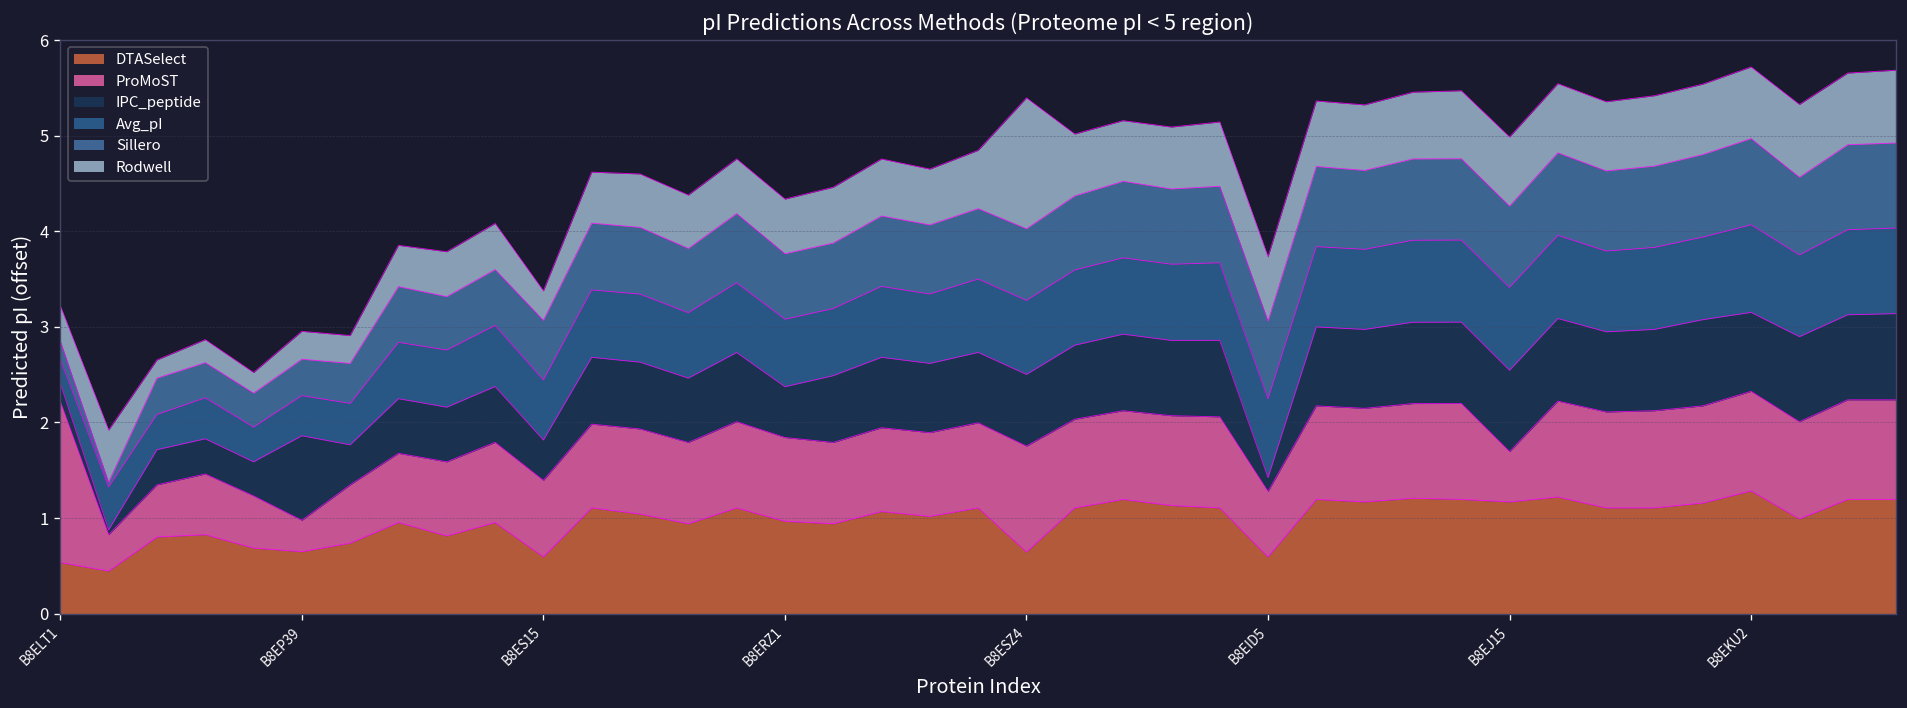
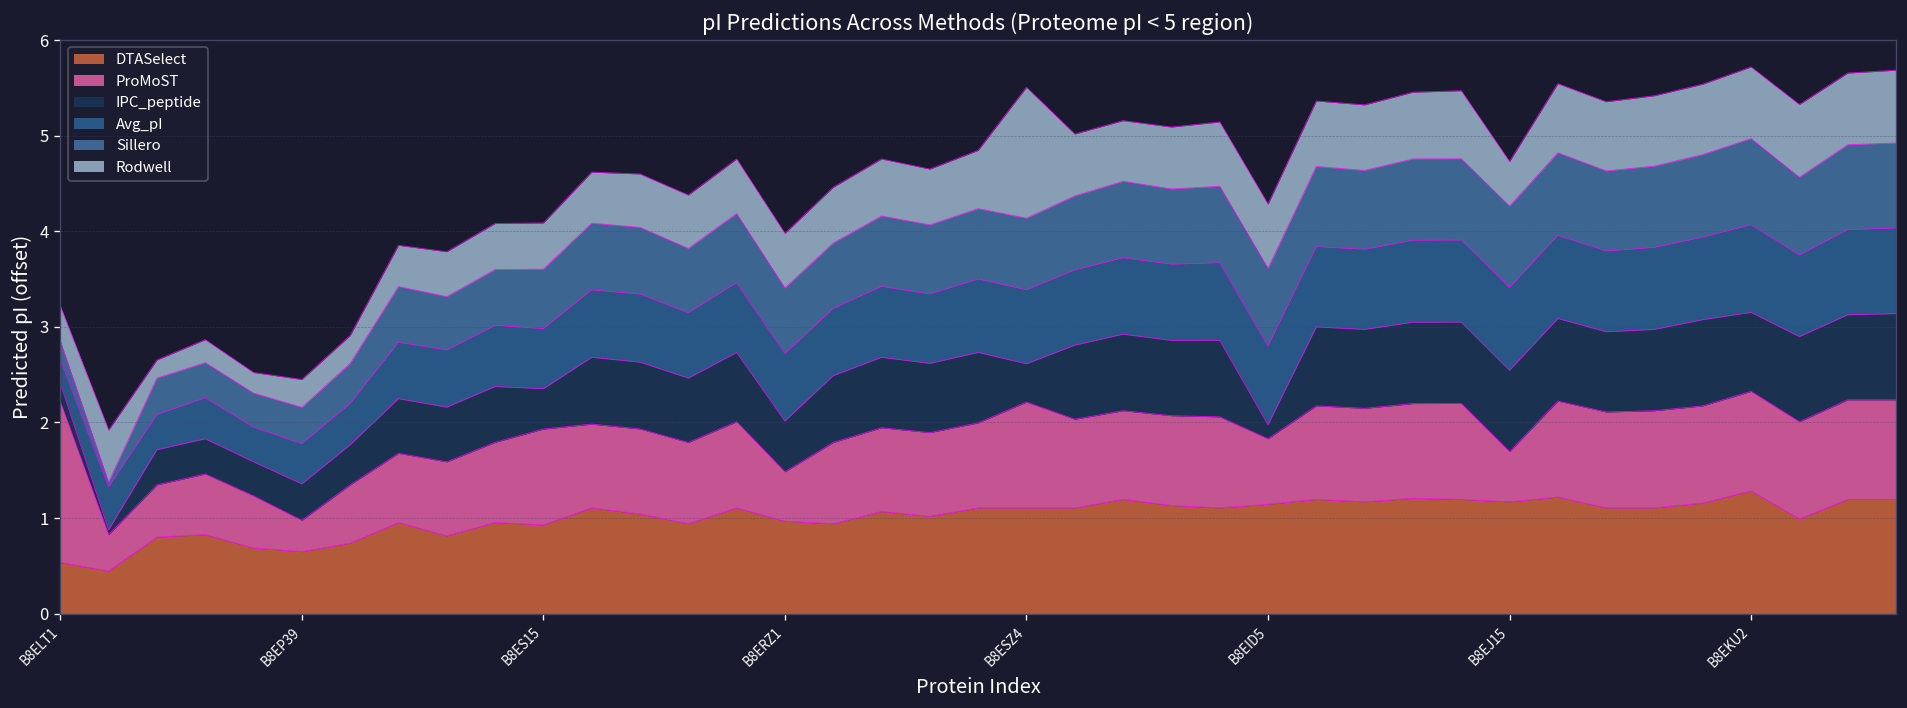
IPC_peptide, B8EP39: 0.9 -> 0.4
DTASelect, B8ES15: 0.6 -> 0.9
ProMoST, B8ES15: 0.8 -> 1.0
Rodwell, B8ES15: 0.3 -> 0.5
ProMoST, B8ERZ1: 0.9 -> 0.5
DTASelect, B8ESZ4: 0.6 -> 1.1
IPC_peptide, B8ESZ4: 0.8 -> 0.4
DTASelect, B8EID5: 0.6 -> 1.1
Rodwell, B8EJ15: 0.7 -> 0.5
